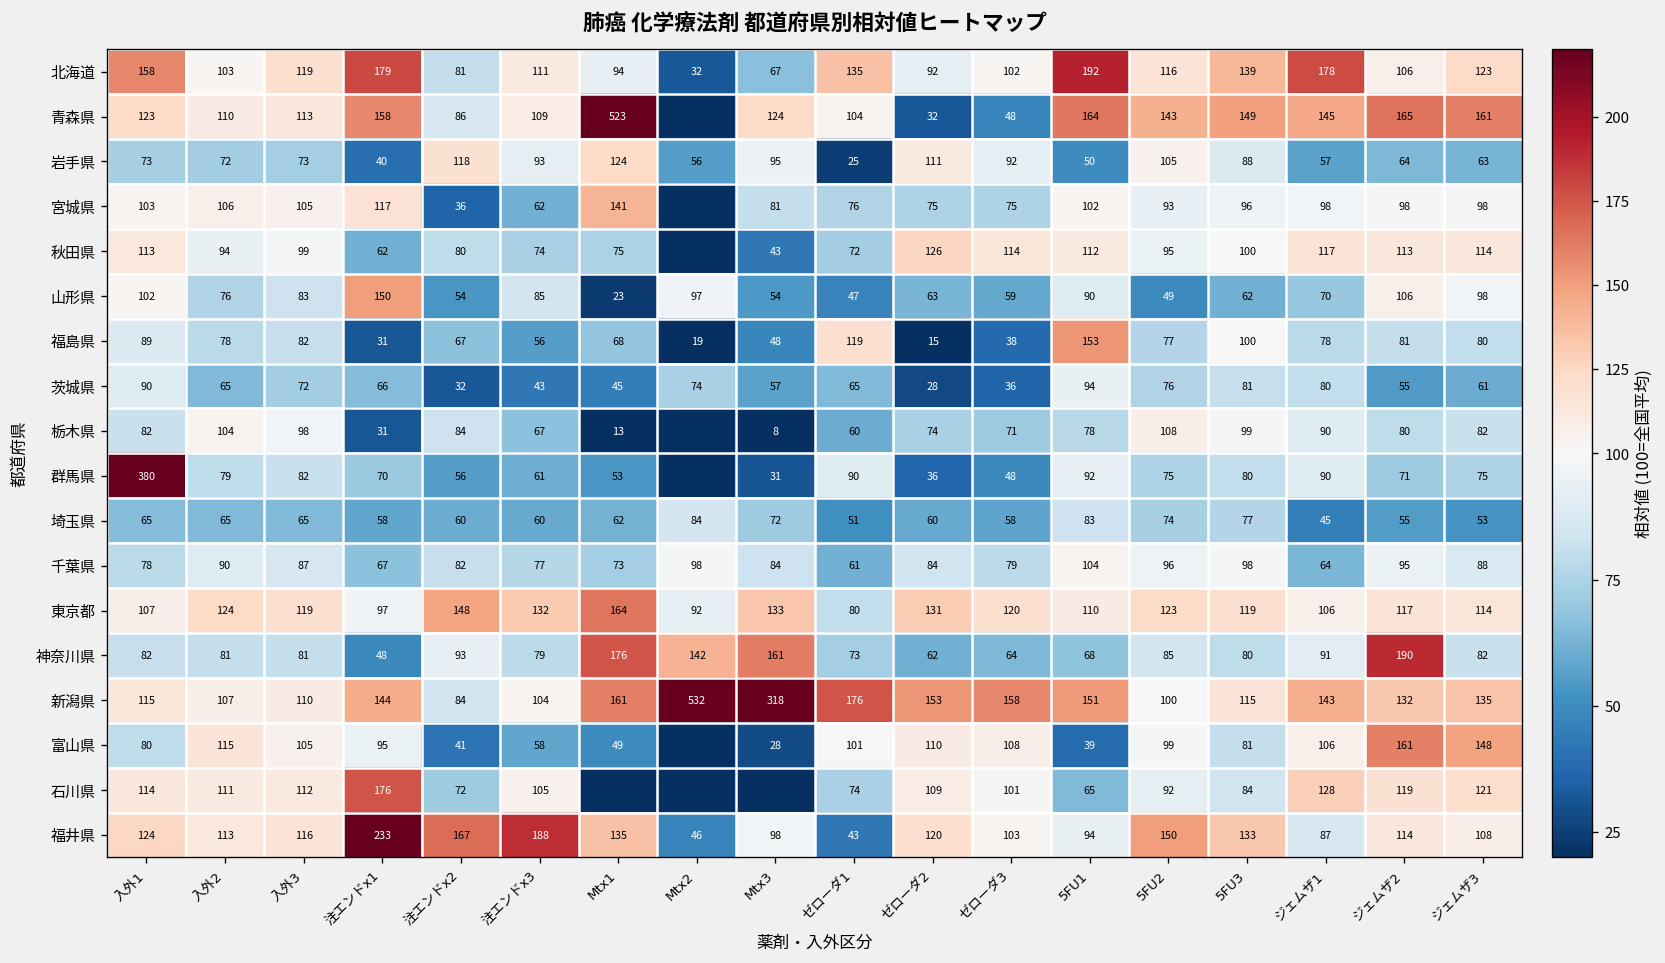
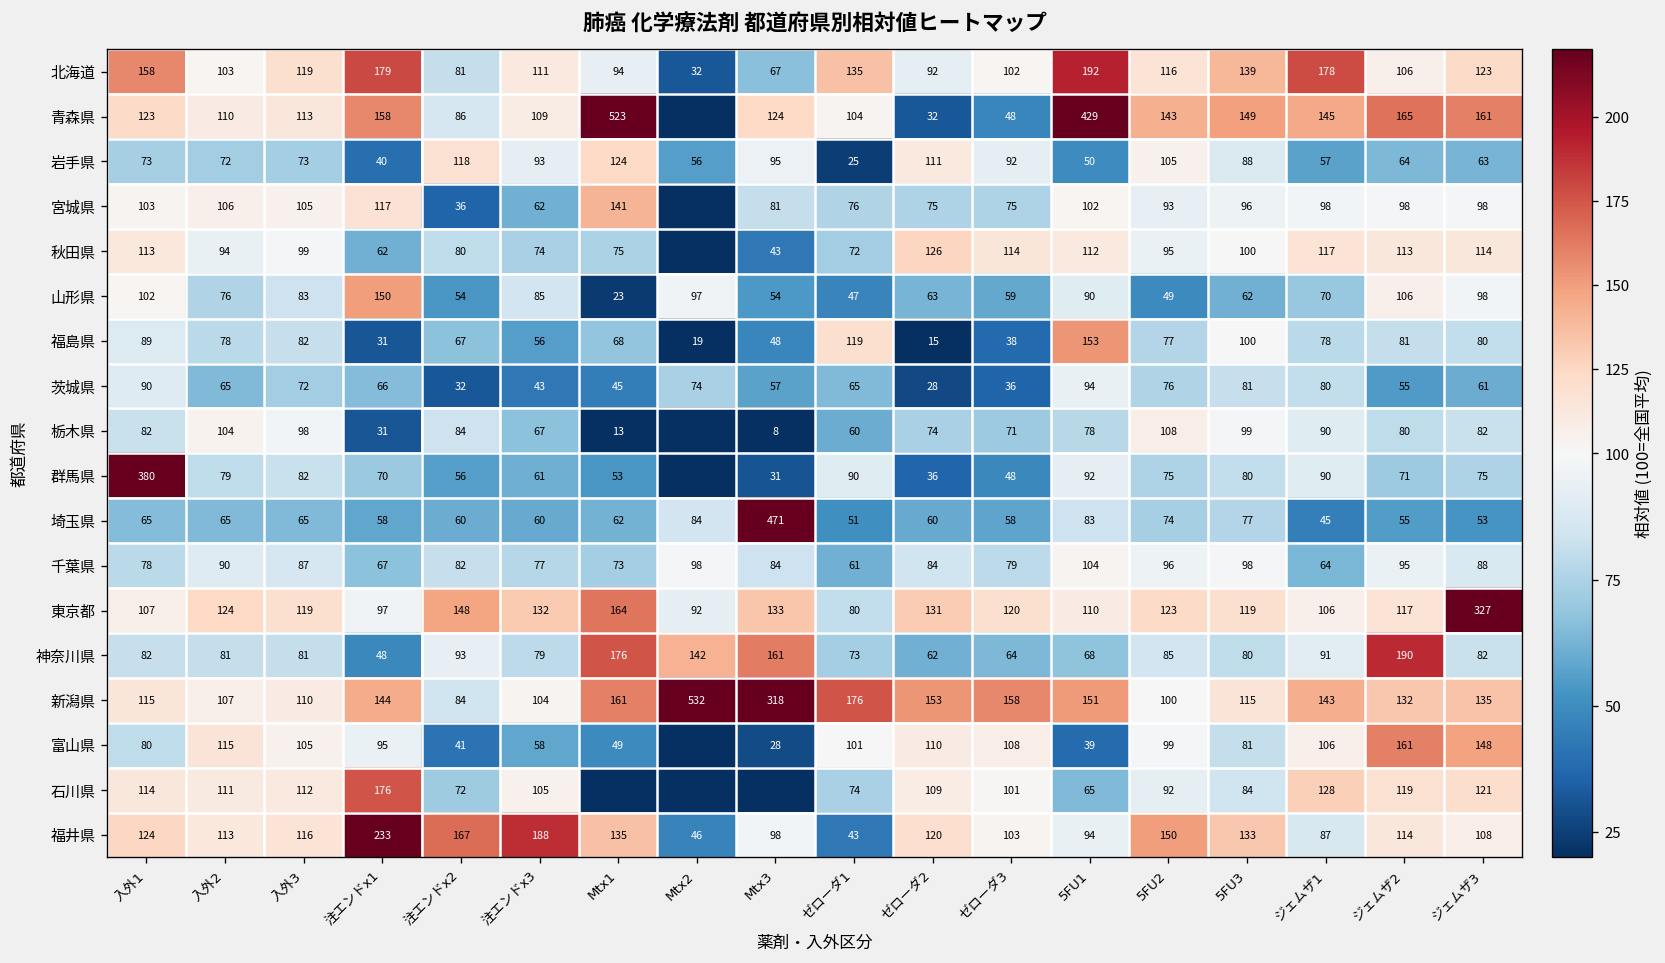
青森県, 5FU1: 164 -> 429
埼玉県, Mtx3: 72 -> 471
東京都, ジェムザ3: 114 -> 327
